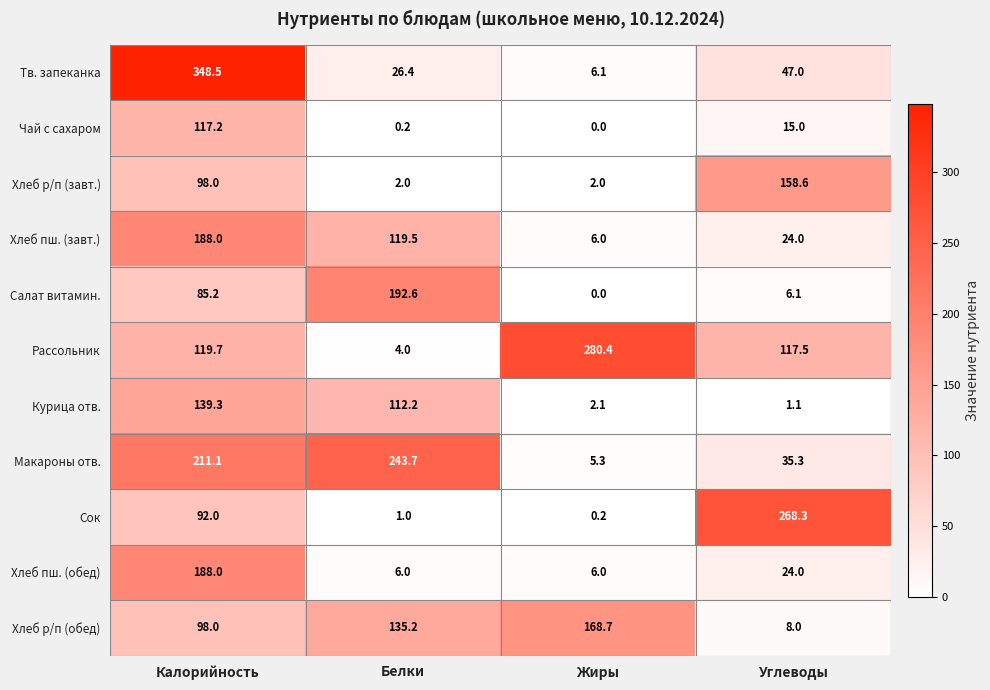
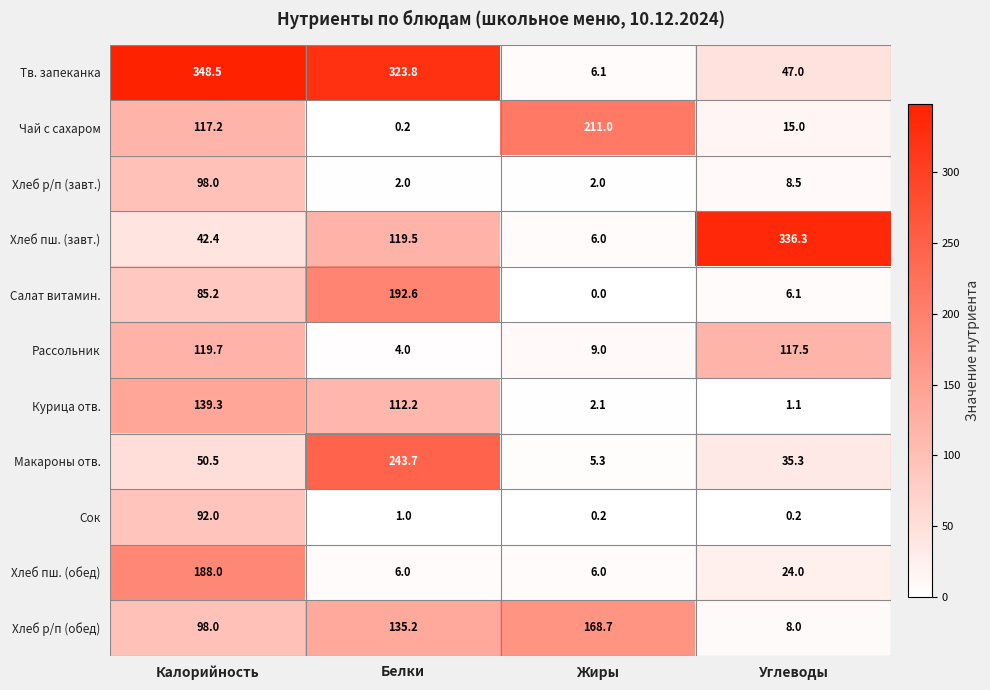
Тв. запеканка, Белки: 26.4 -> 323.8
Чай с сахаром, Жиры: 0.0 -> 211.0
Хлеб р/п (завт.), Углеводы: 158.6 -> 8.5
Хлеб пш. (завт.), Калорийность: 188.0 -> 42.4
Хлеб пш. (завт.), Углеводы: 24.0 -> 336.3
Рассольник, Жиры: 280.4 -> 9.0
Макароны отв., Калорийность: 211.1 -> 50.5
Сок, Углеводы: 268.3 -> 0.2
